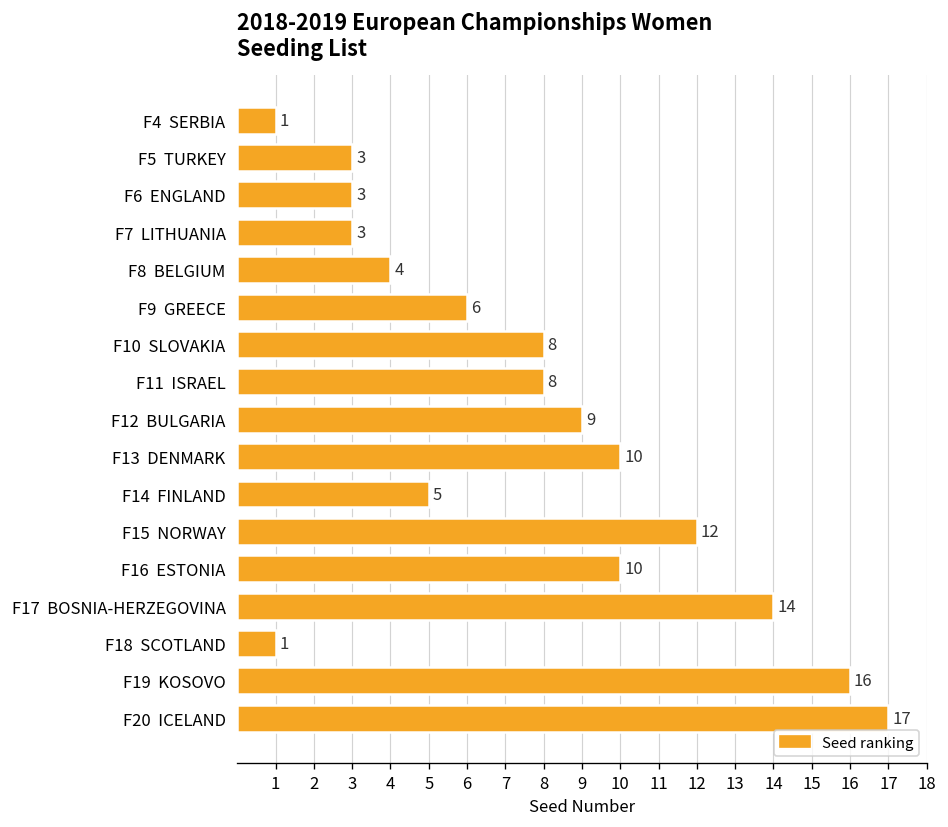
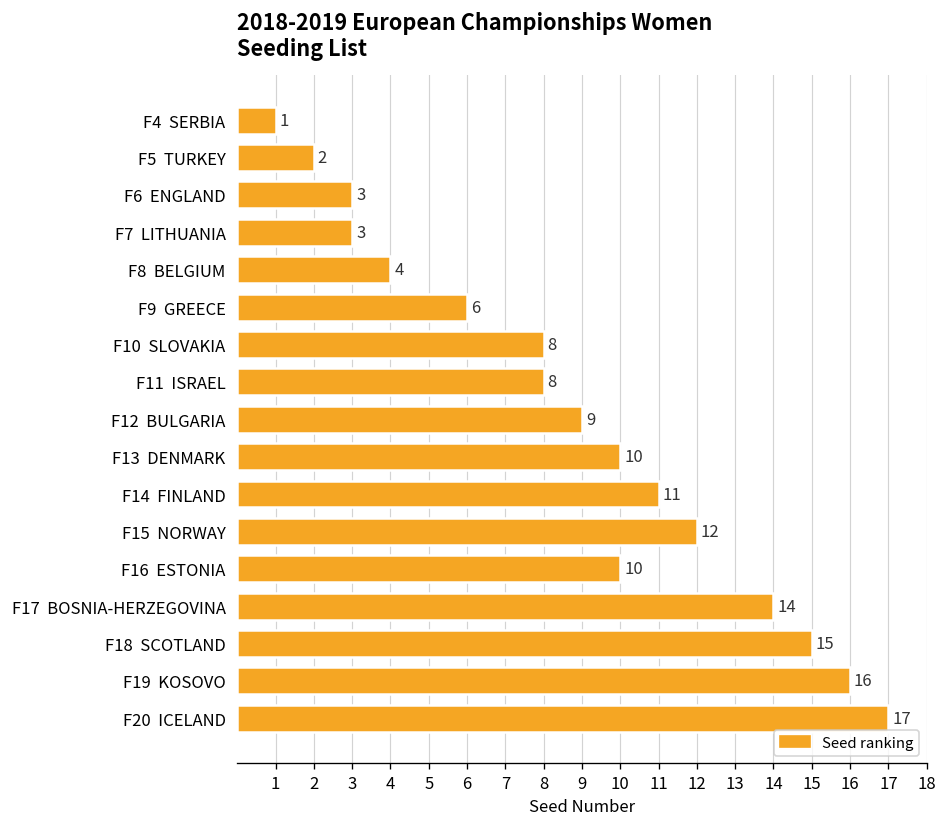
F5 TURKEY: 3 -> 2
F14 FINLAND: 5 -> 11
F18 SCOTLAND: 1 -> 15
